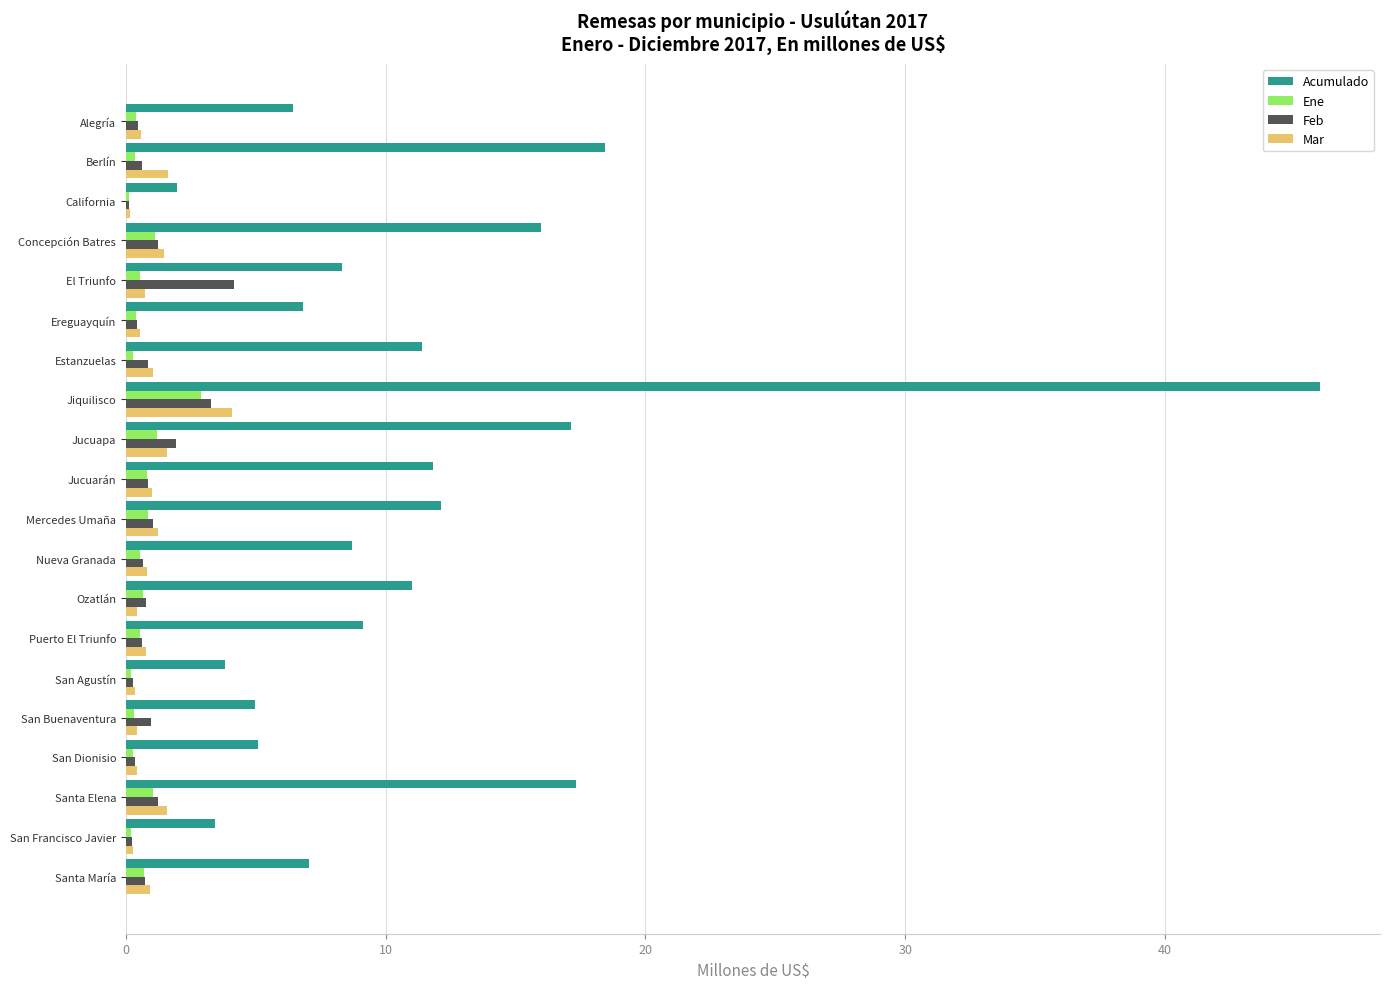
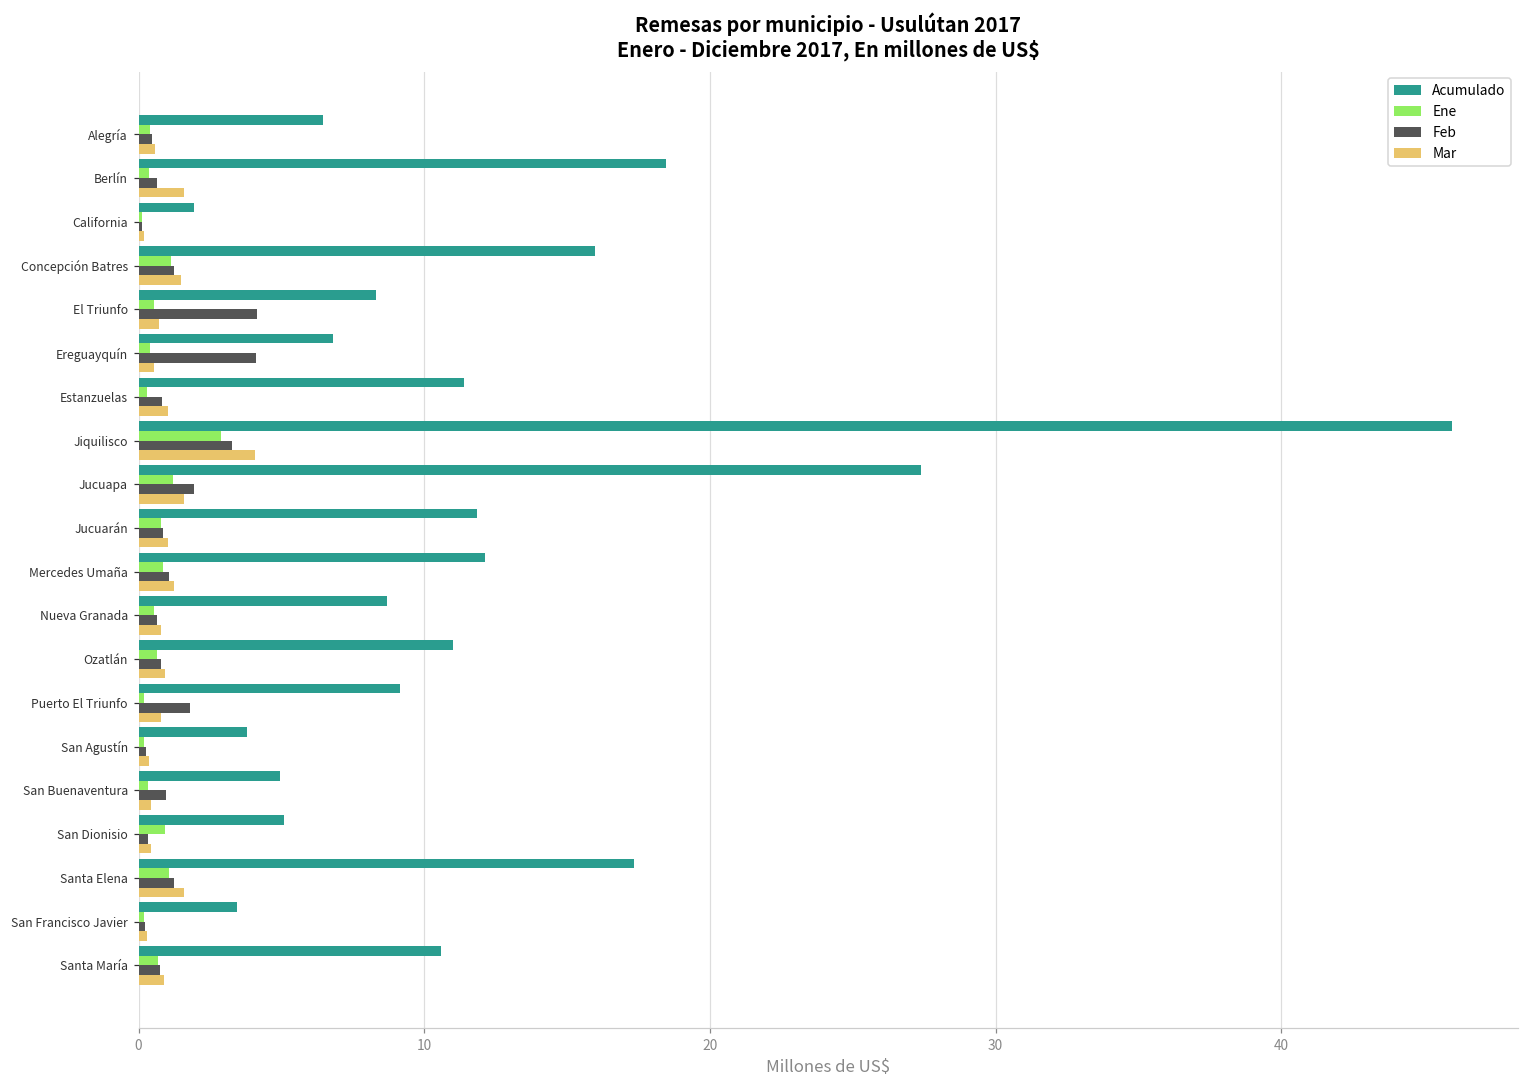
Feb, Ereguayquín: 0.4 -> 4.1
Acumulado, Jucuapa: 17.1 -> 27.4
Mar, Ozatlán: 0.4 -> 0.9
Ene, Puerto El Triunfo: 0.5 -> 0.2
Feb, Puerto El Triunfo: 0.6 -> 1.8
Ene, San Dionisio: 0.3 -> 0.9
Acumulado, Santa María: 7.0 -> 10.6
